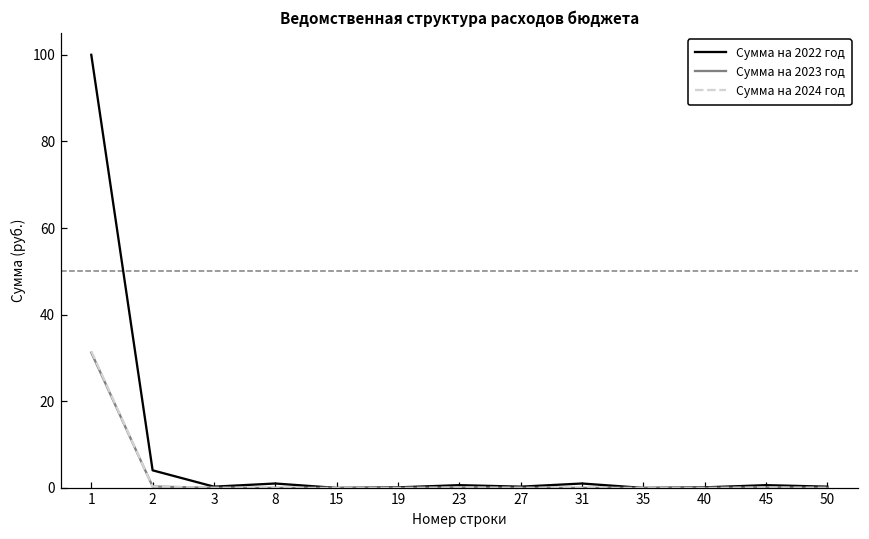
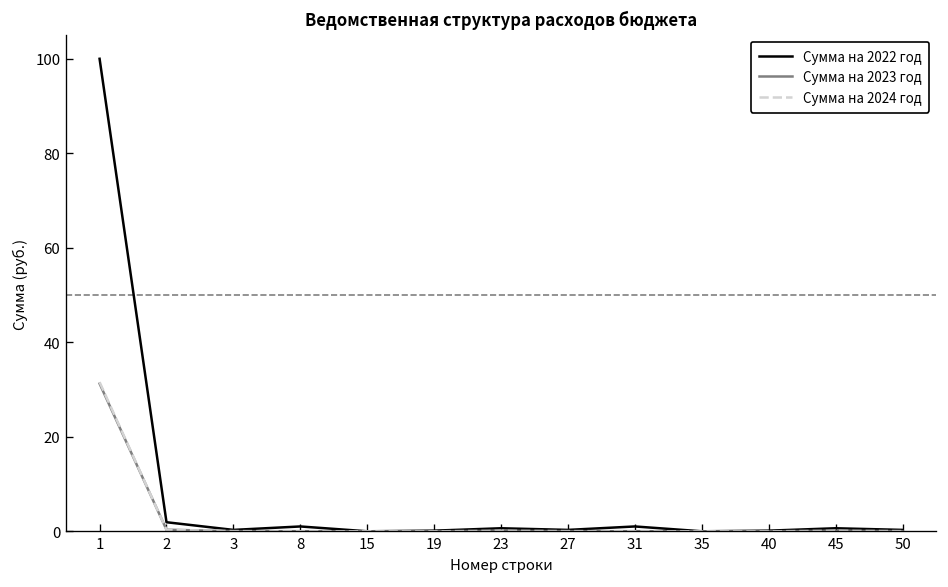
Сумма на 2022 год, 2: 4 -> 2
